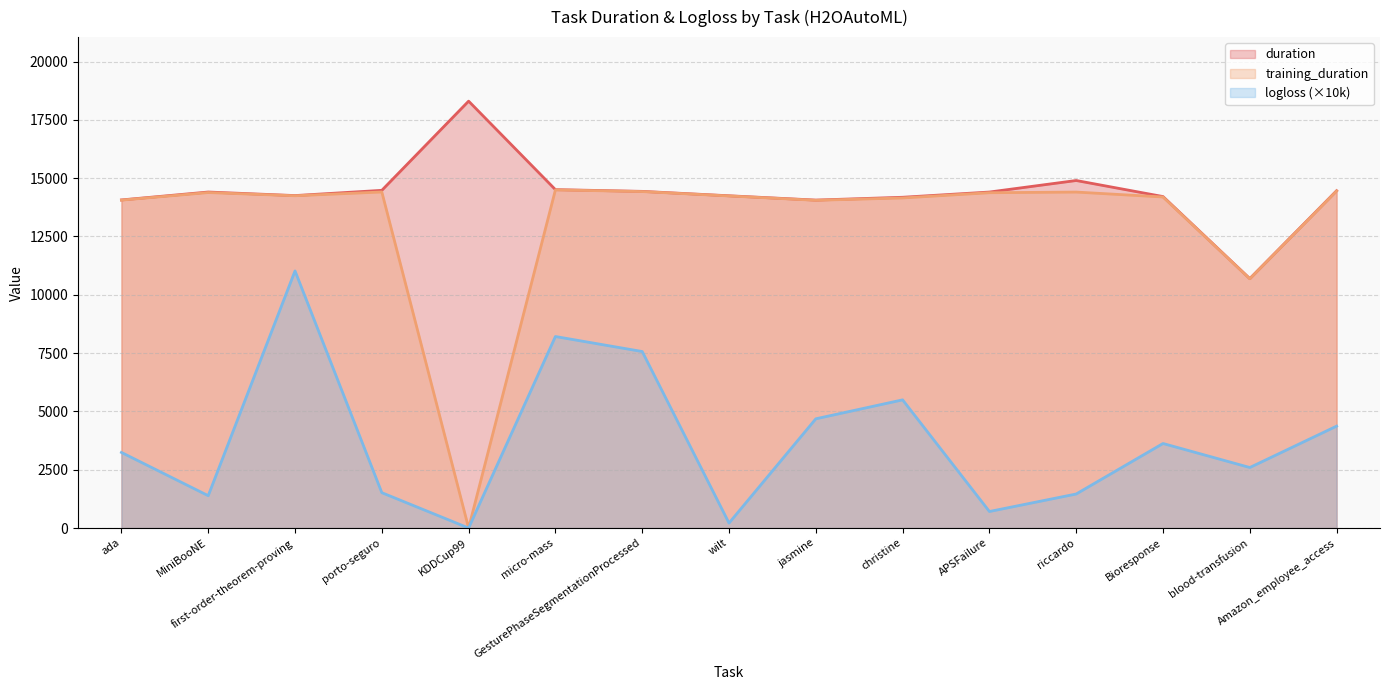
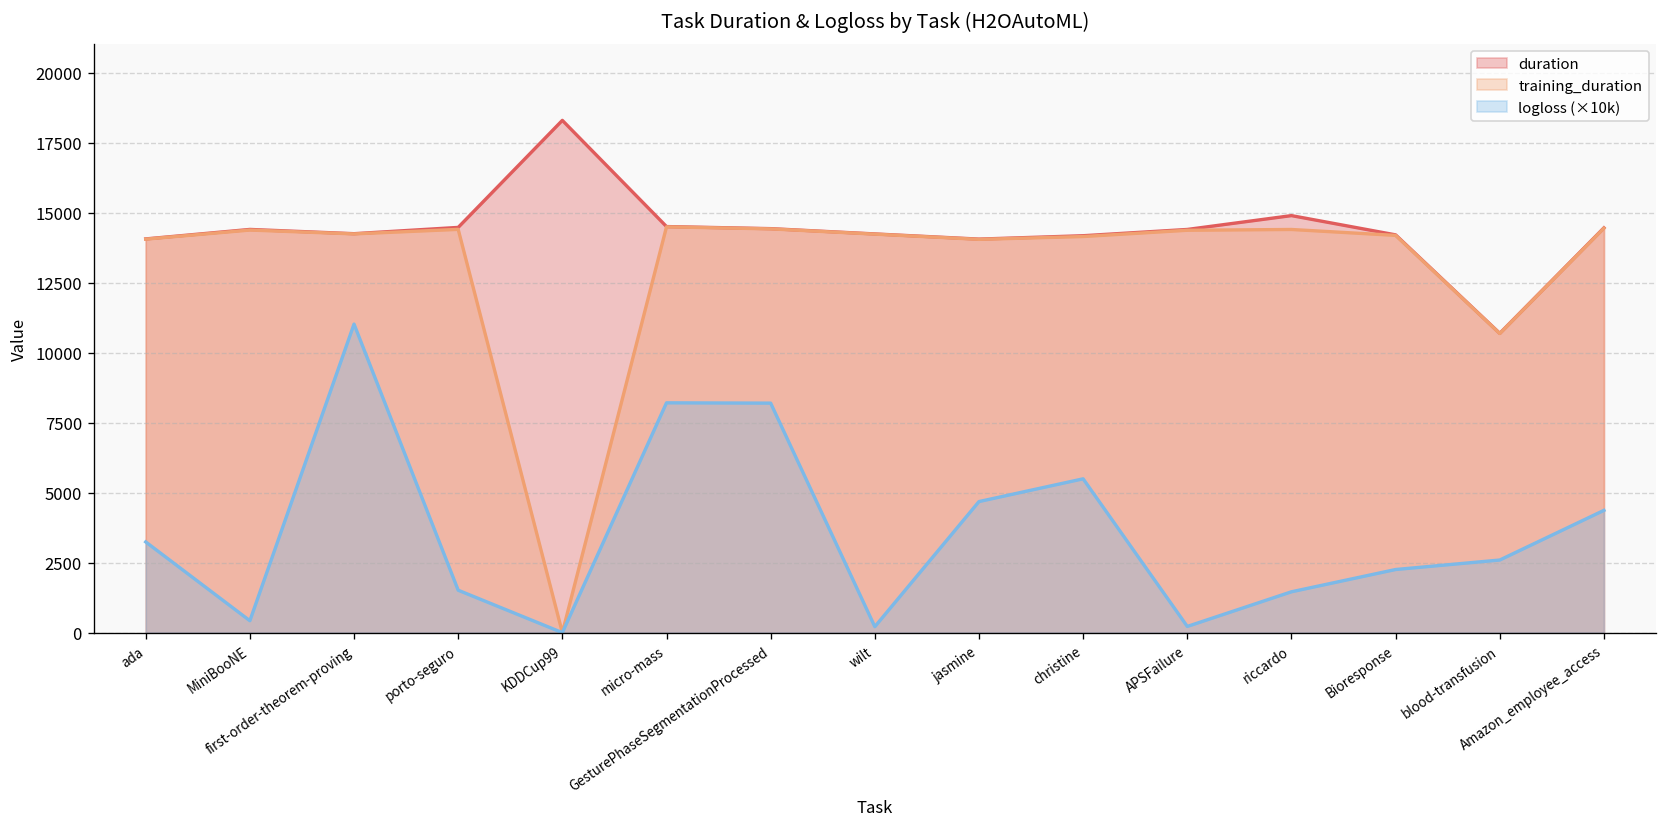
logloss (×10k), MiniBooNE: 1400 -> 400
logloss (×10k), GesturePhaseSegmentationProcessed: 7600 -> 8200
logloss (×10k), APSFailure: 700 -> 200
logloss (×10k), Bioresponse: 3600 -> 2300
